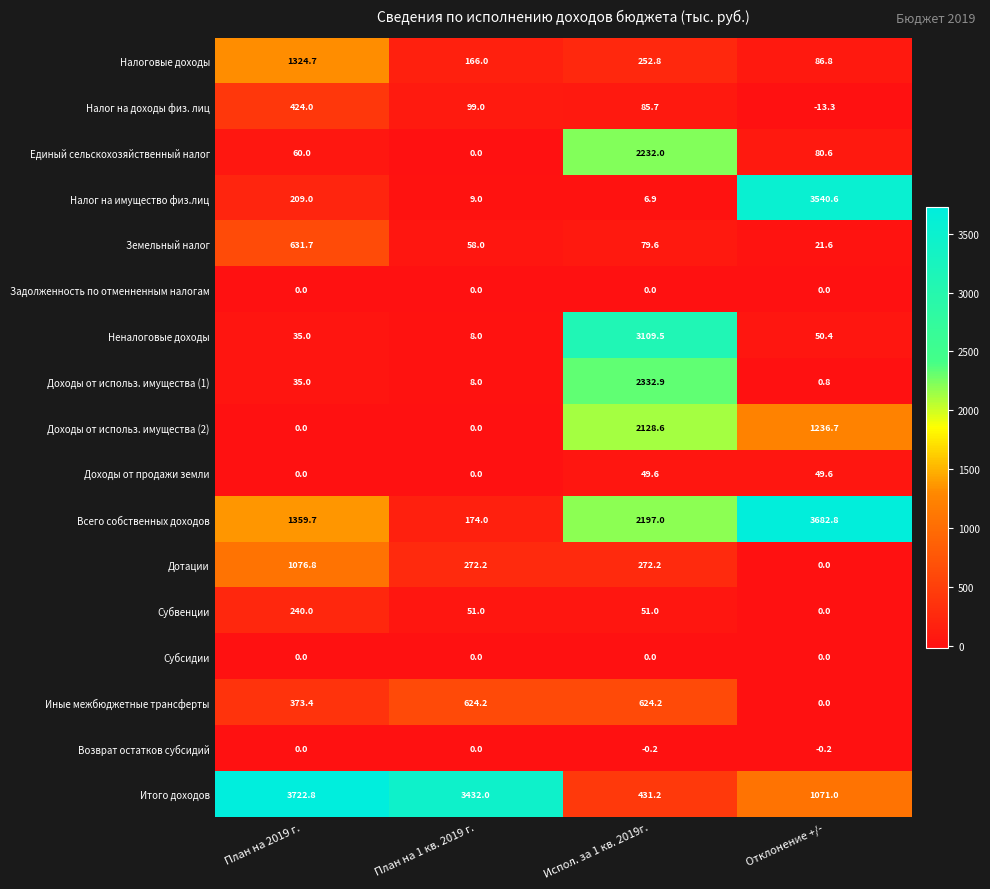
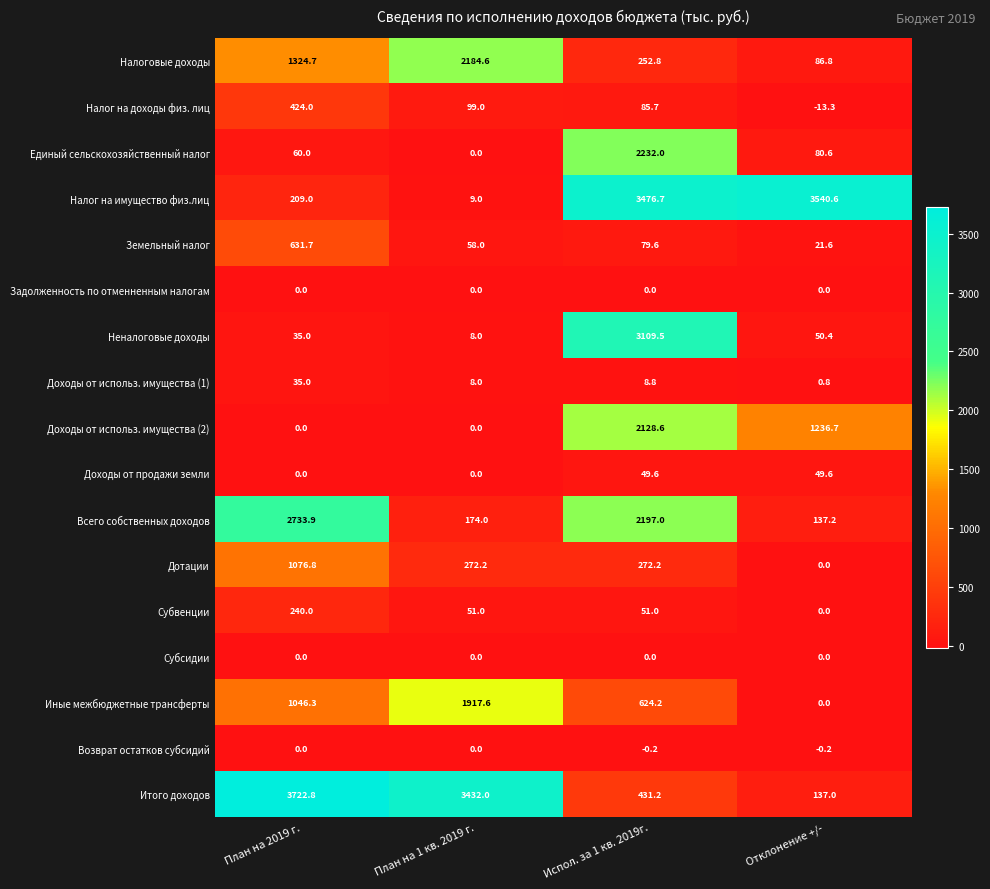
Налоговые доходы, План на 1 кв. 2019 г.: 166.0 -> 2184.6
Налог на имущество физ.лиц, Испол. за 1 кв. 2019г.: 6.9 -> 3476.7
Доходы от использ. имущества (1), Испол. за 1 кв. 2019г.: 2332.9 -> 8.8
Всего собственных доходов, План на 2019 г.: 1359.7 -> 2733.9
Всего собственных доходов, Отклонение +/-: 3682.8 -> 137.2
Иные межбюджетные трансферты, План на 2019 г.: 373.4 -> 1046.3
Иные межбюджетные трансферты, План на 1 кв. 2019 г.: 624.2 -> 1917.6
Итого доходов, Отклонение +/-: 1071.0 -> 137.0
